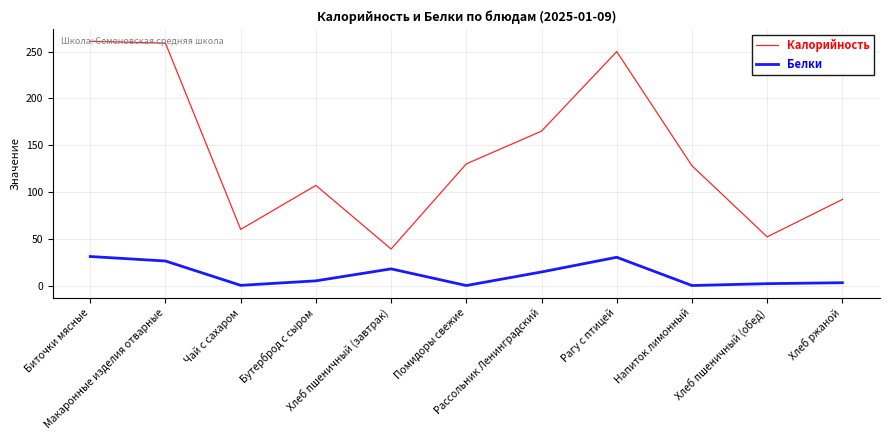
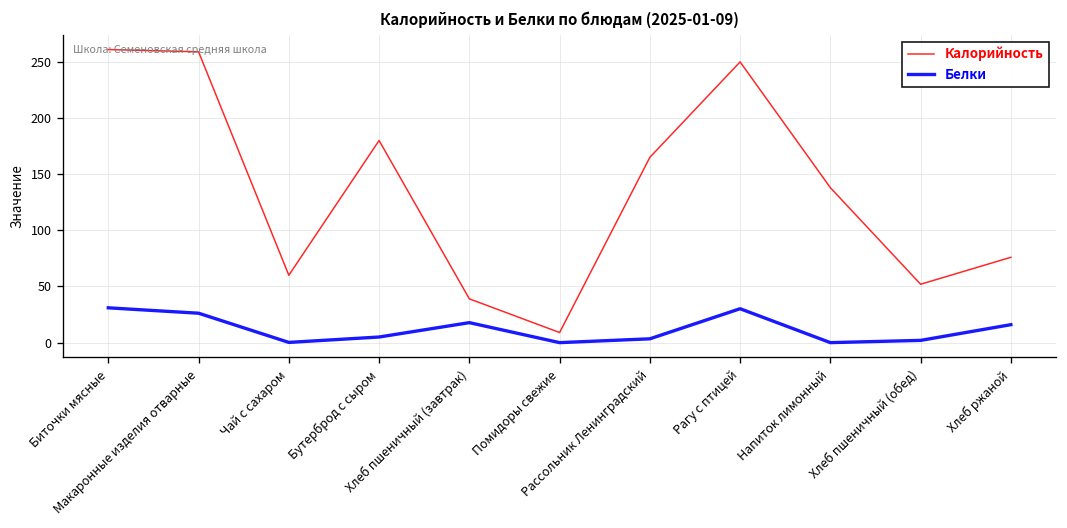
Калорийность, Бутерброд с сыром: 110 -> 180
Калорийность, Помидоры свежие: 130 -> 10
Белки, Рассольник Ленинградский: 10 -> 0
Калорийность, Напиток лимонный: 130 -> 140
Калорийность, Хлеб ржаной: 90 -> 80
Белки, Хлеб ржаной: 0 -> 20
